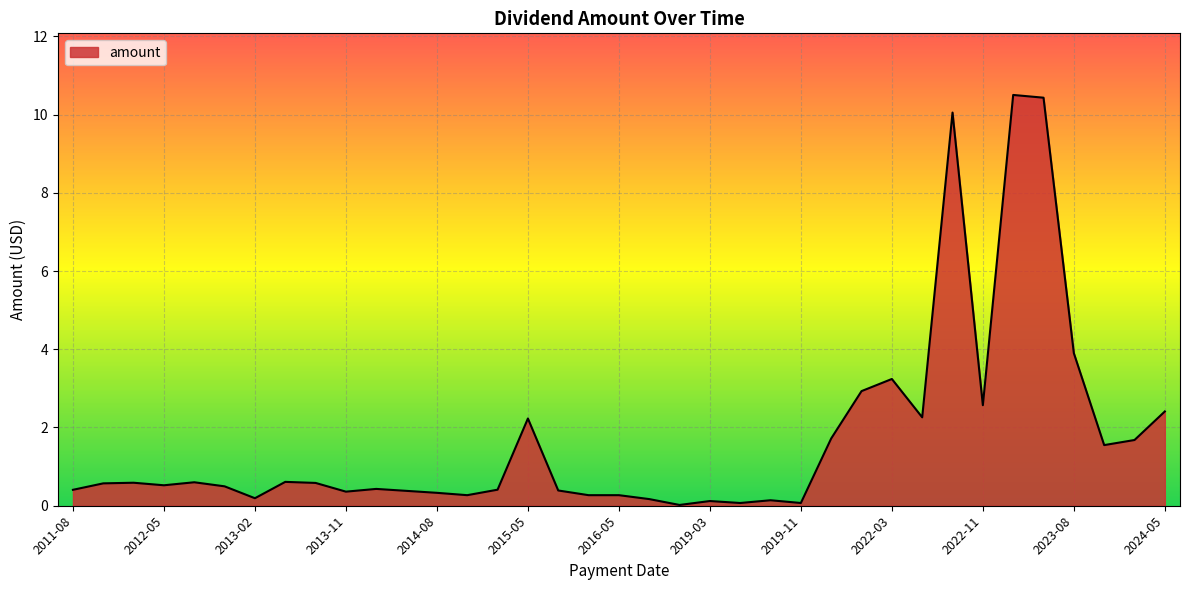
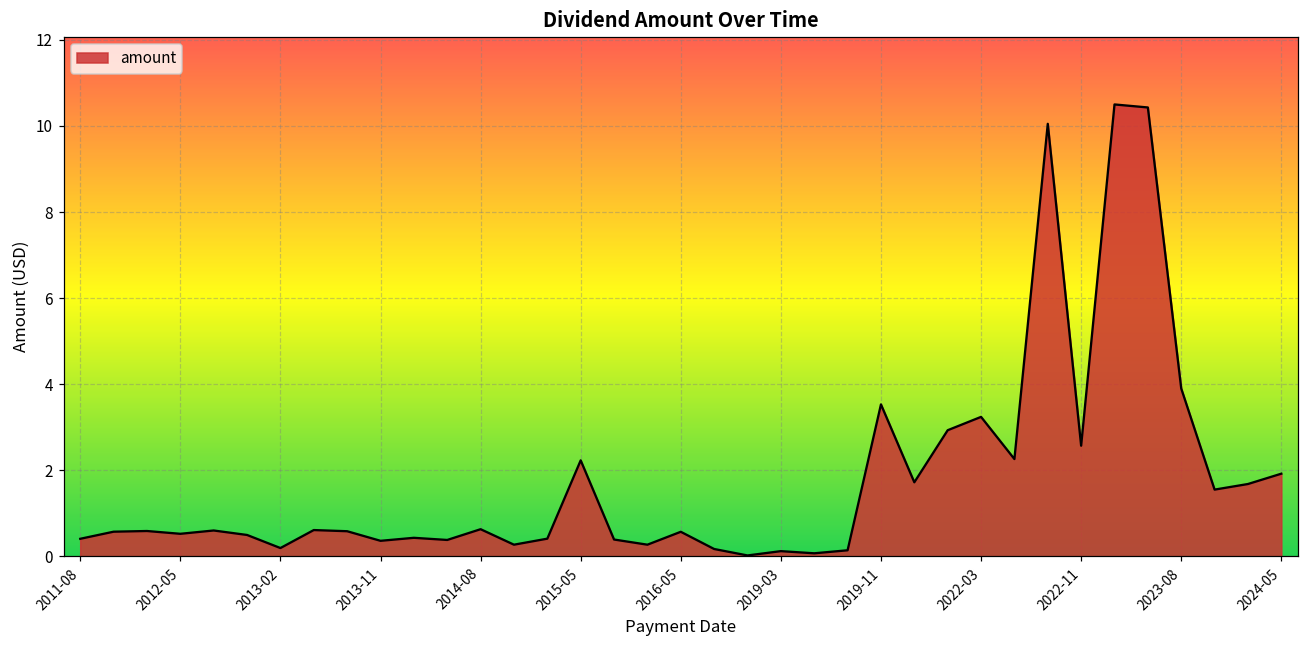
2014-08: 0.3 -> 0.6
2016-05: 0.3 -> 0.6
2019-11: 0.1 -> 3.5
2024-05: 2.4 -> 1.9
